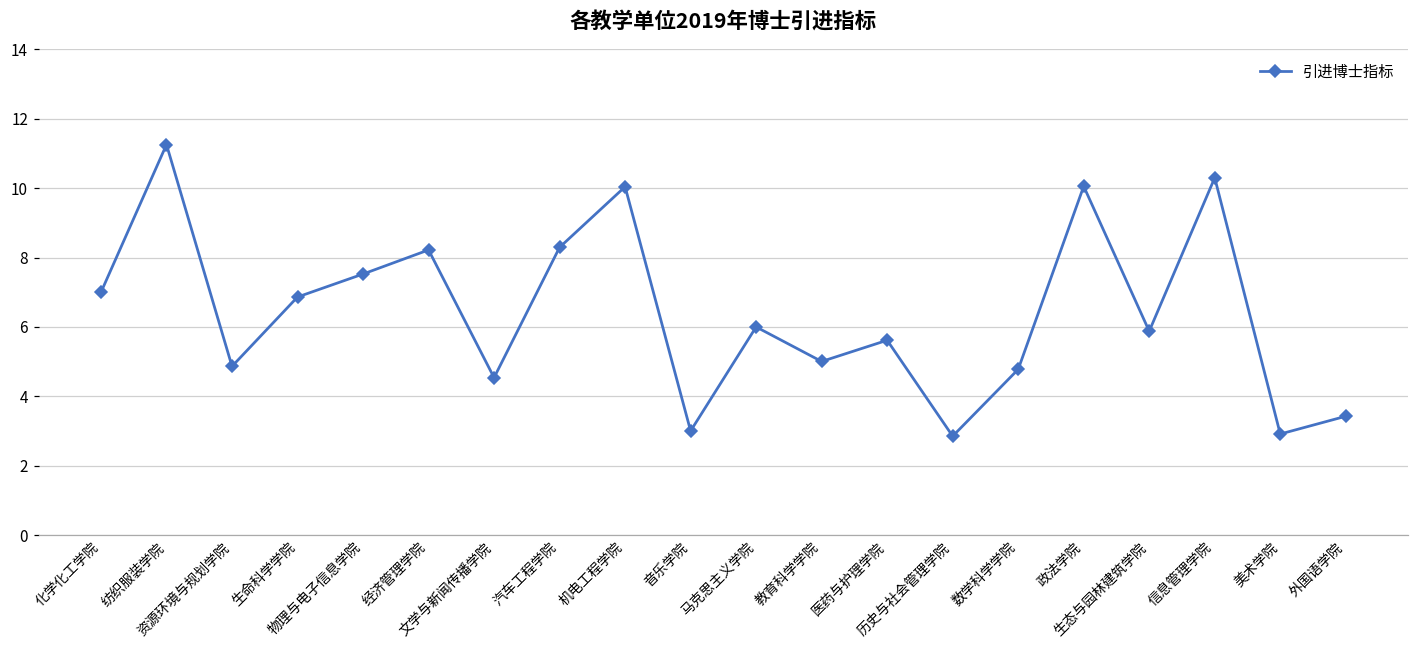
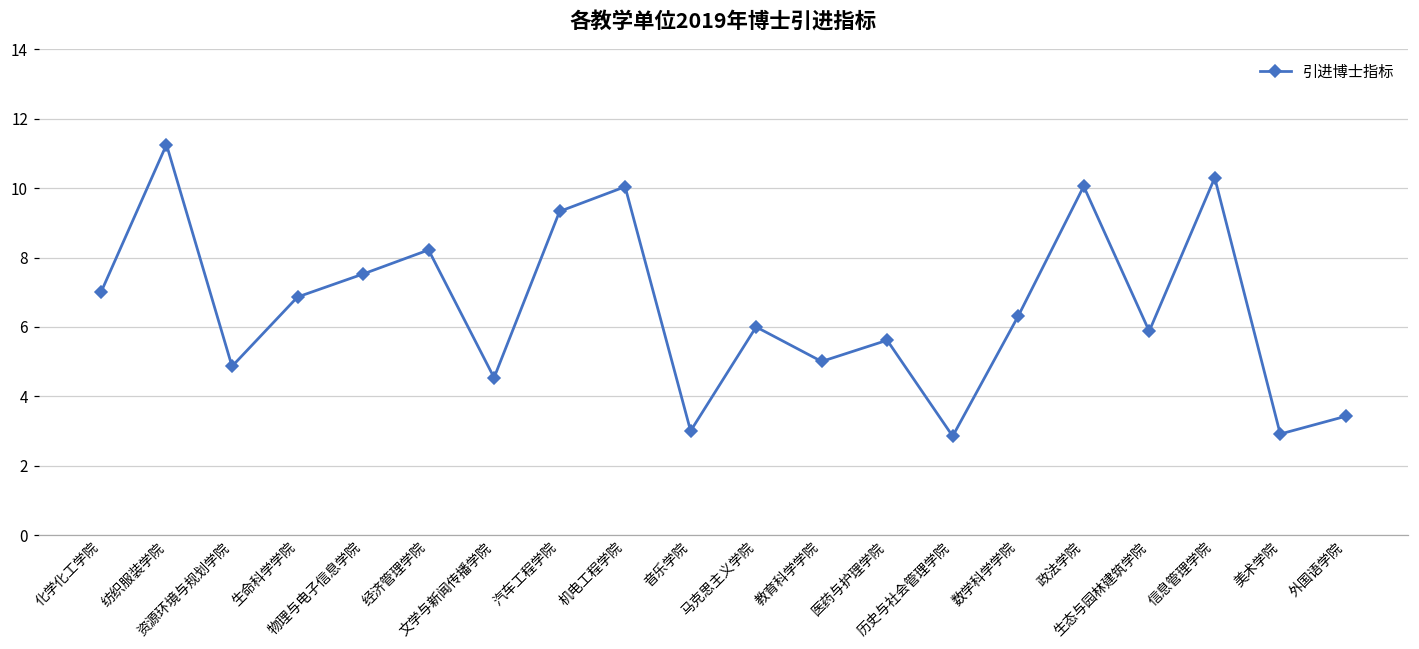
汽车工程学院: 8.3 -> 9.3
数学科学学院: 4.8 -> 6.3
